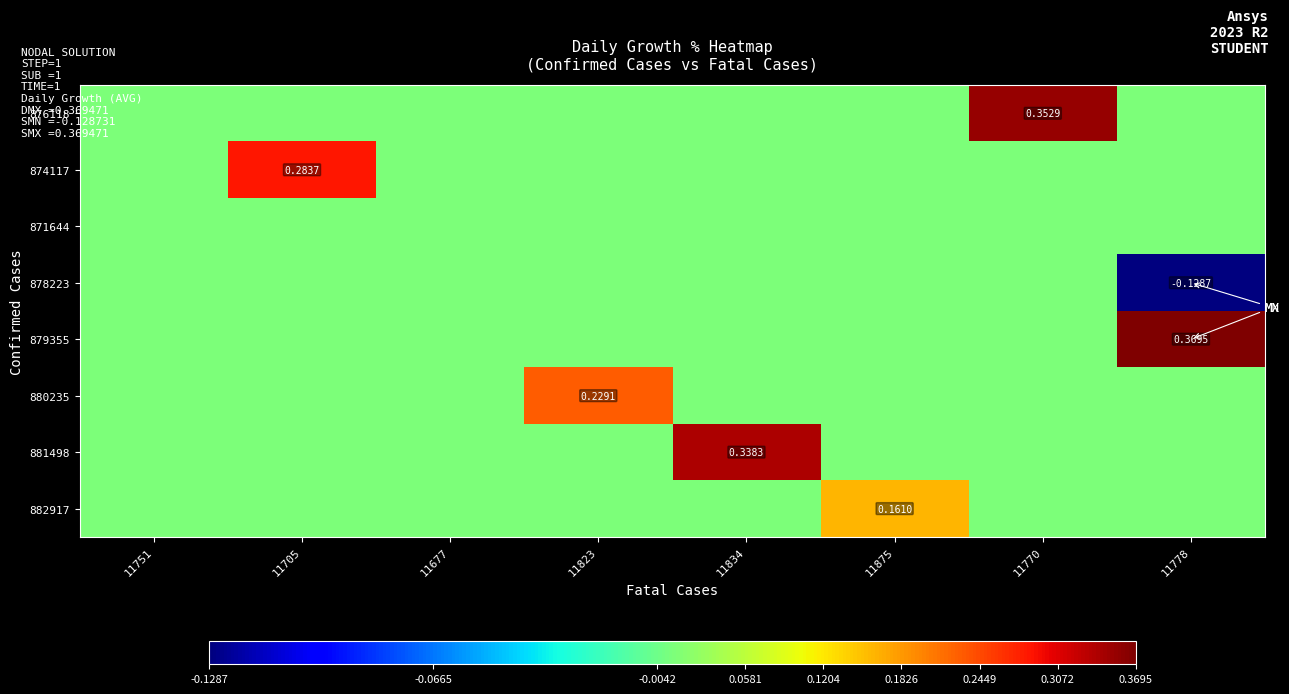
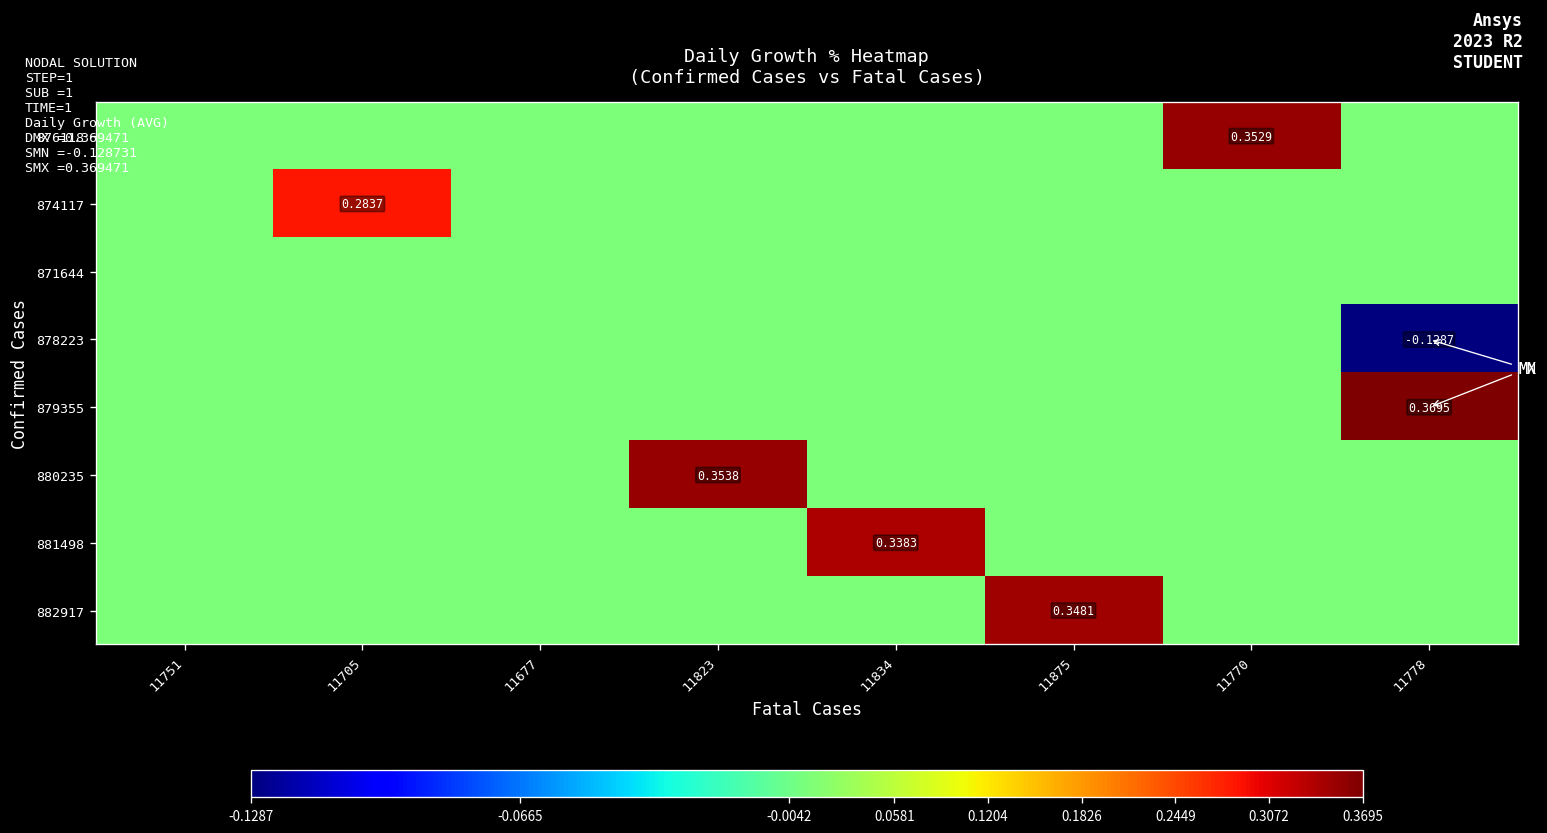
880235, 11823: 0.2291 -> 0.3538
882917, 11875: 0.1610 -> 0.3481
